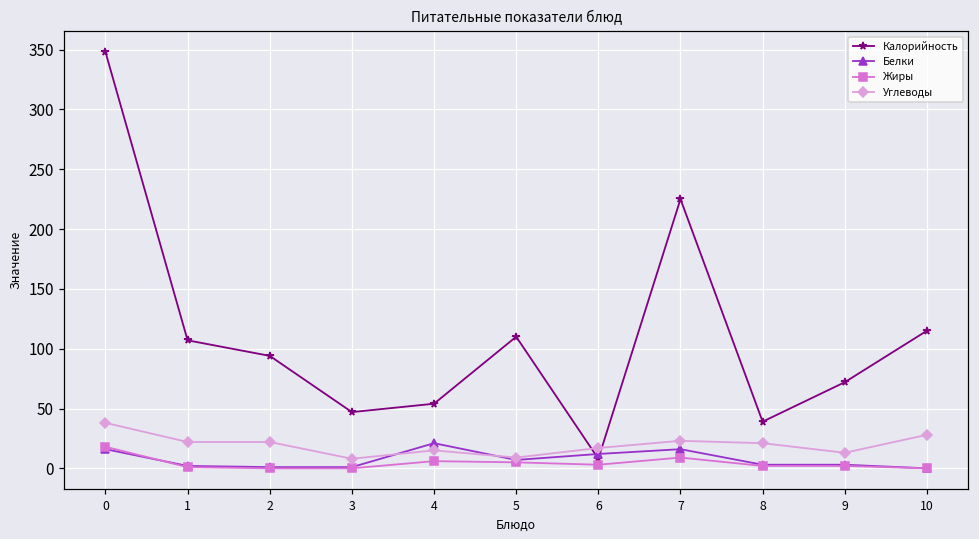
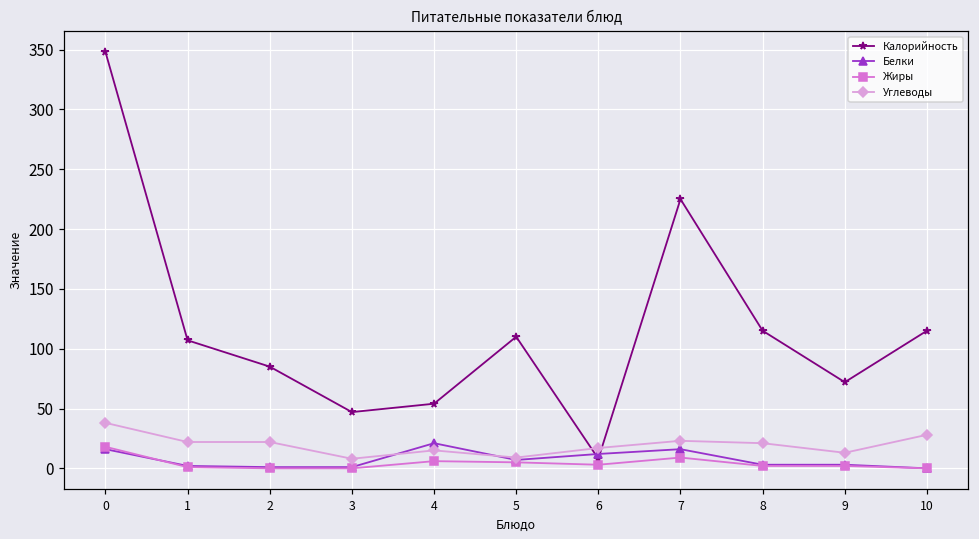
Калорийность, 2: 94 -> 85
Калорийность, 8: 39 -> 115
